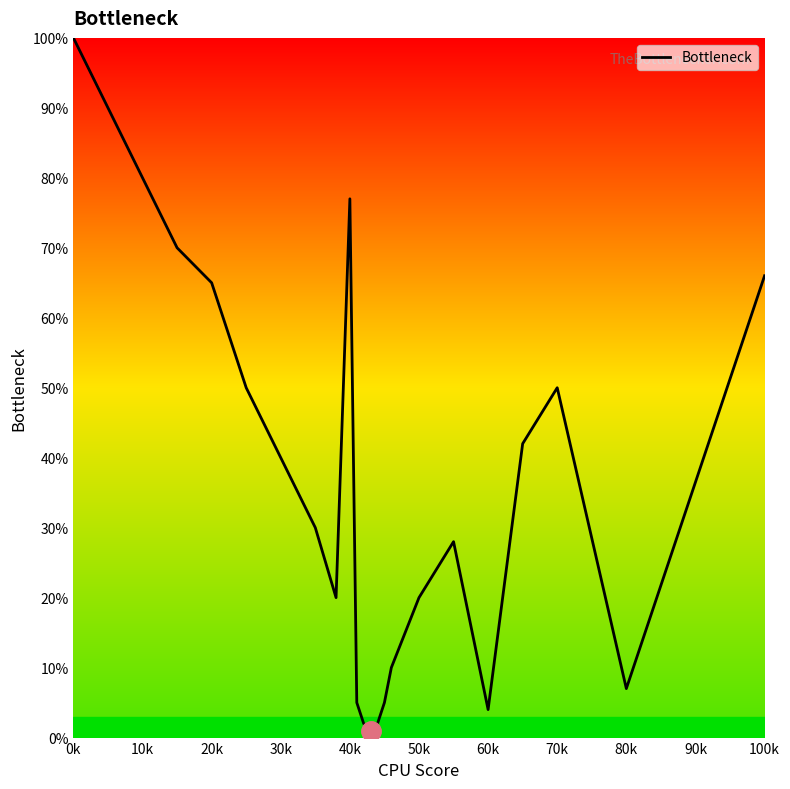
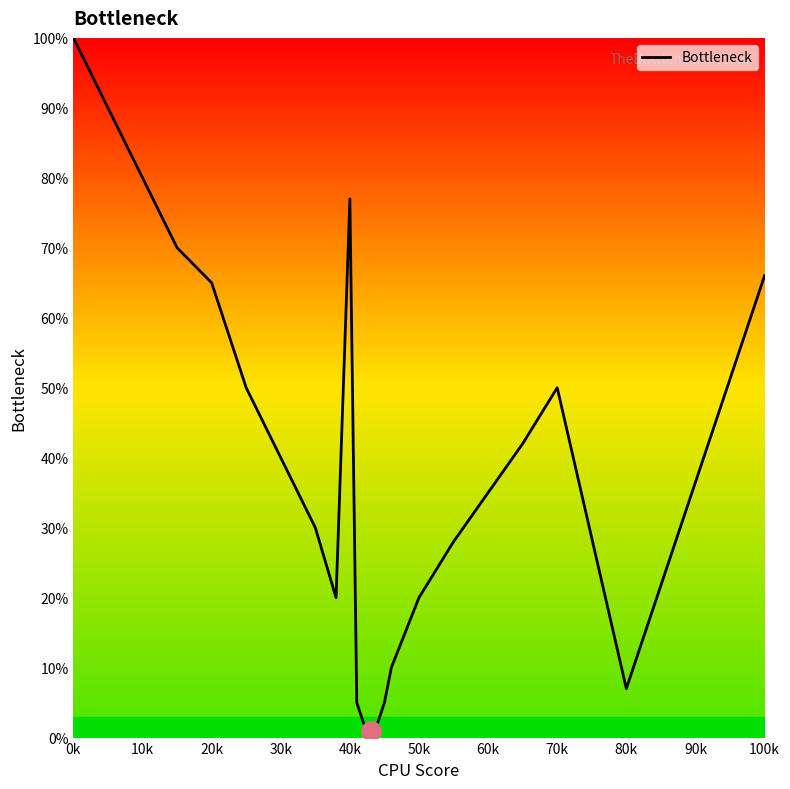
Bottleneck, 60k: 4% -> 35%
